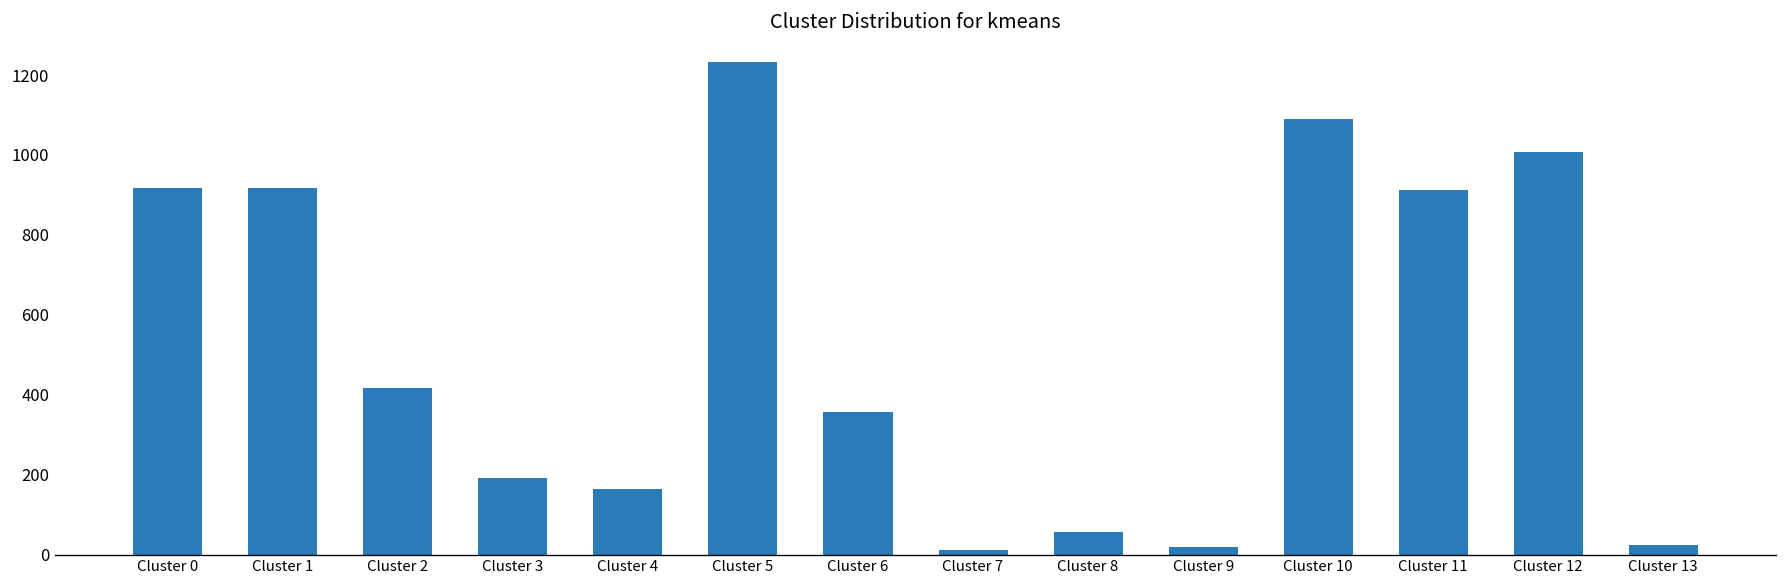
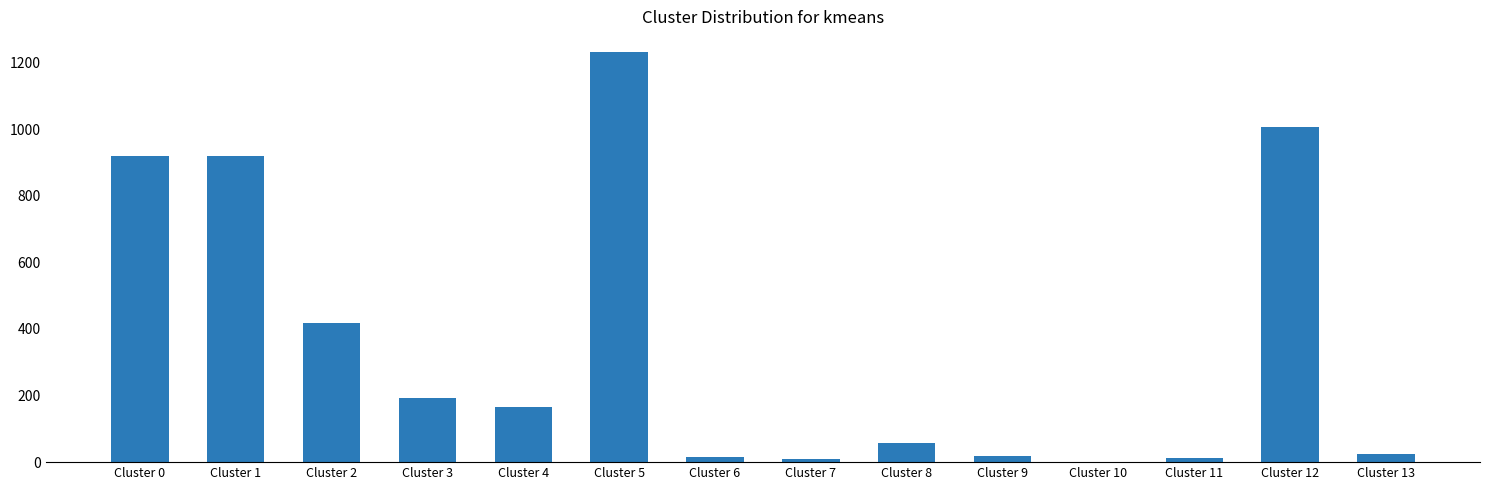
Cluster 6: 360 -> 10
Cluster 10: 1090 -> 0
Cluster 11: 910 -> 10
